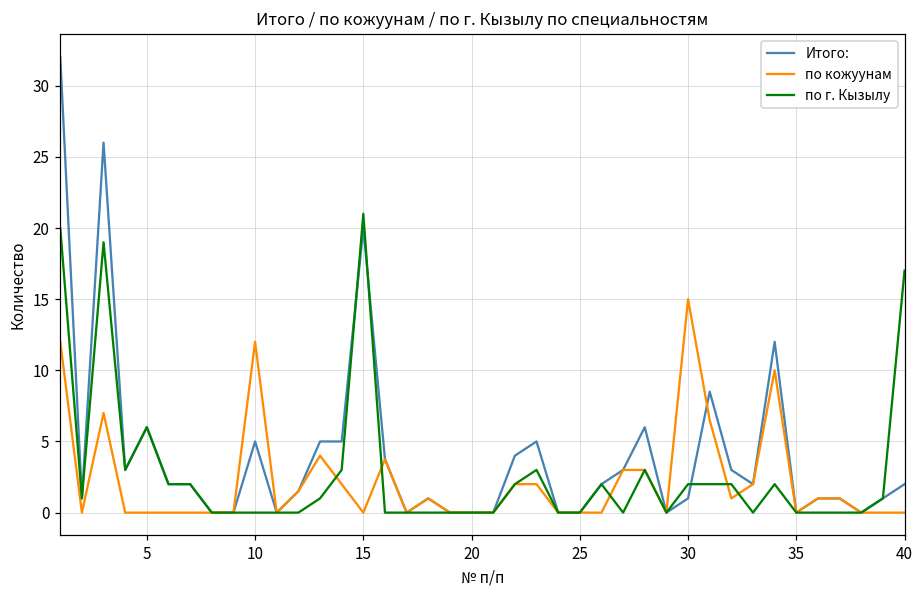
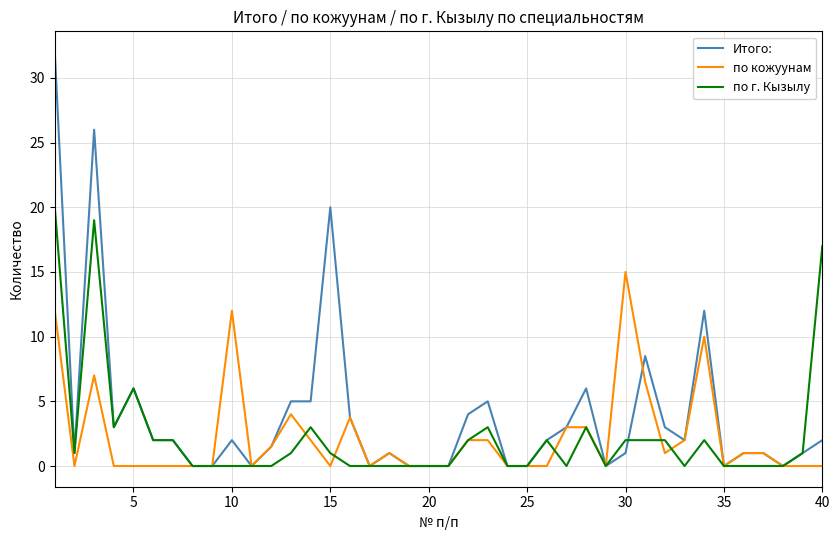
Итого:, 10: 5 -> 2
по г. Кызылу, 15: 21 -> 1
